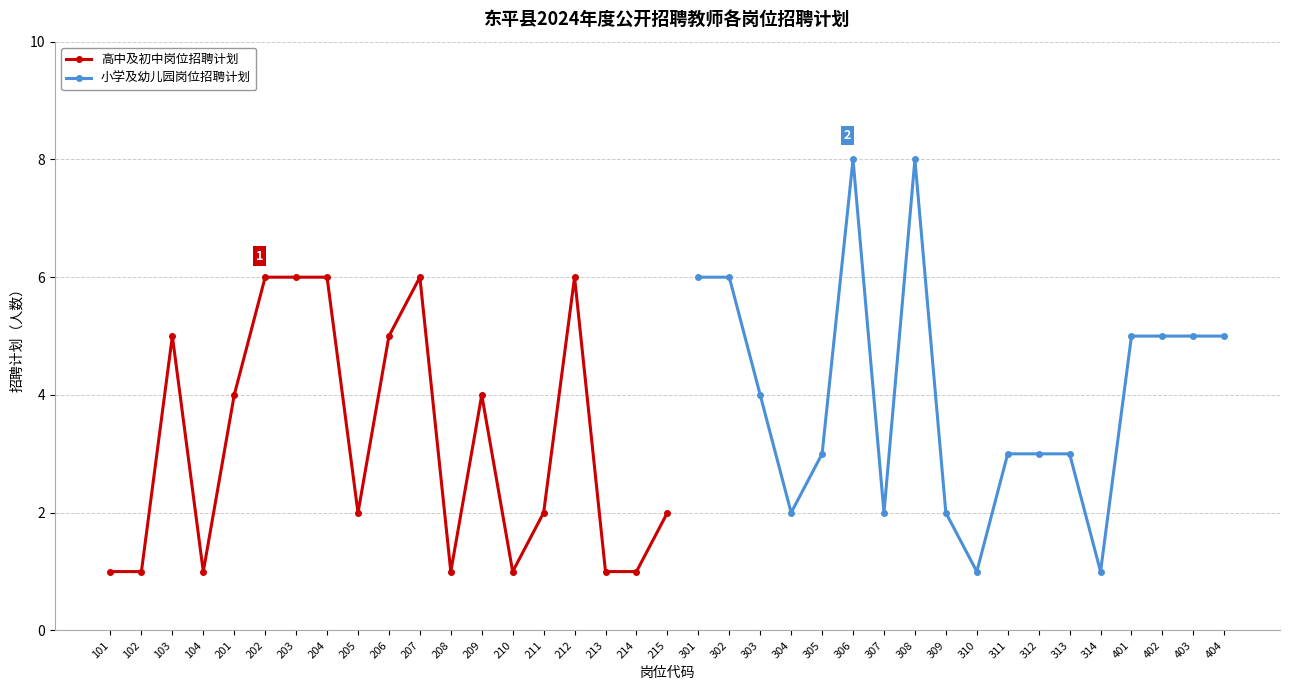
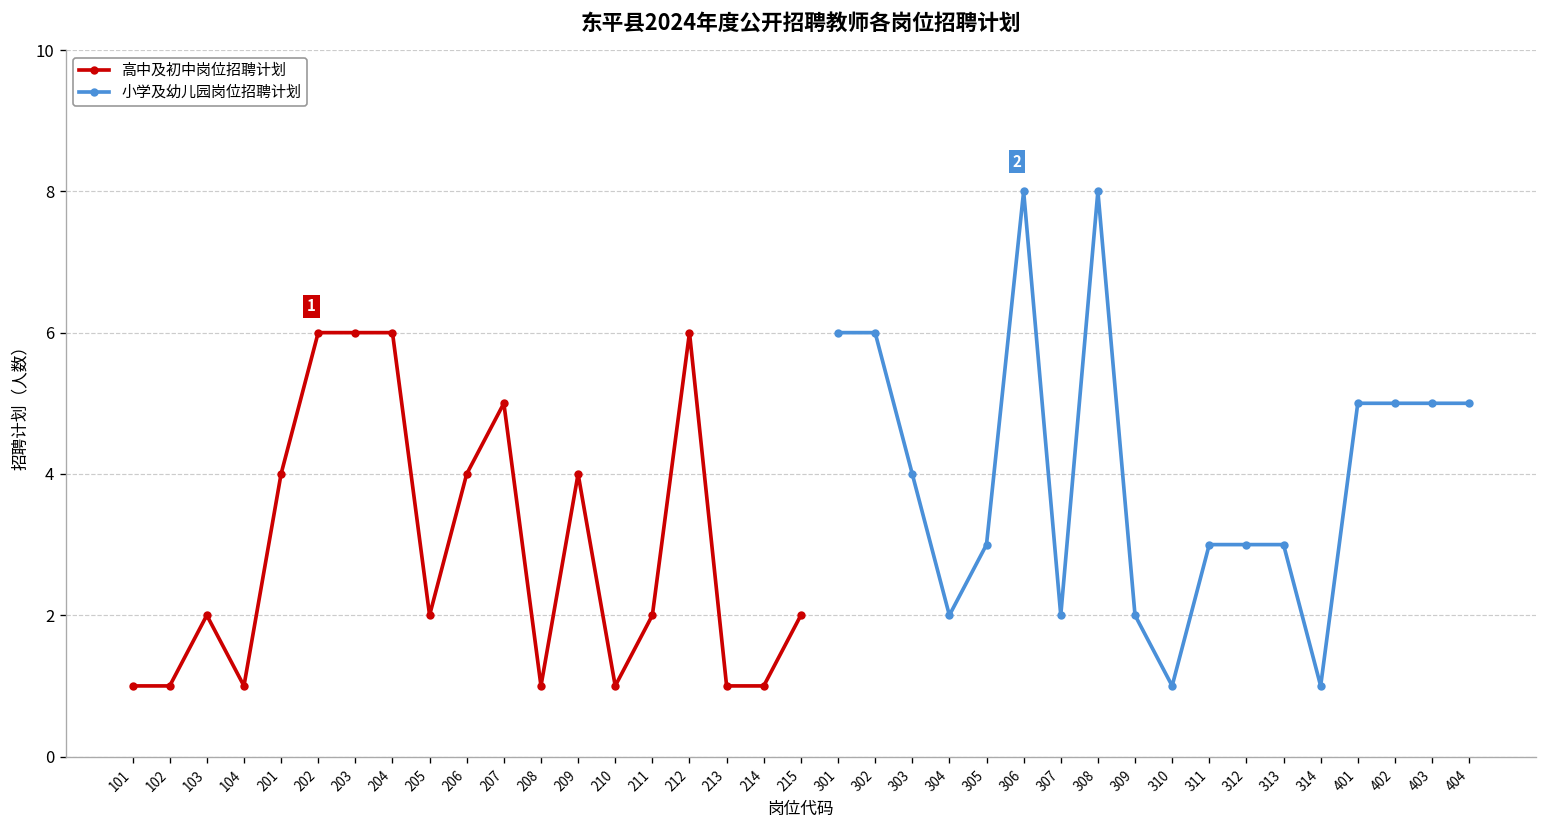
高中及初中岗位招聘计划, 103: 5 -> 2
高中及初中岗位招聘计划, 206: 5 -> 4
高中及初中岗位招聘计划, 207: 6 -> 5
